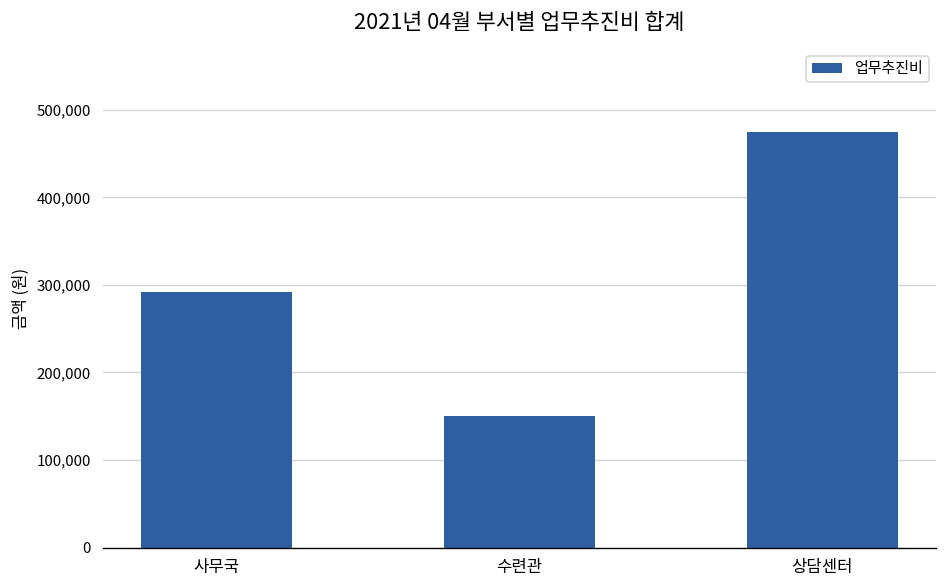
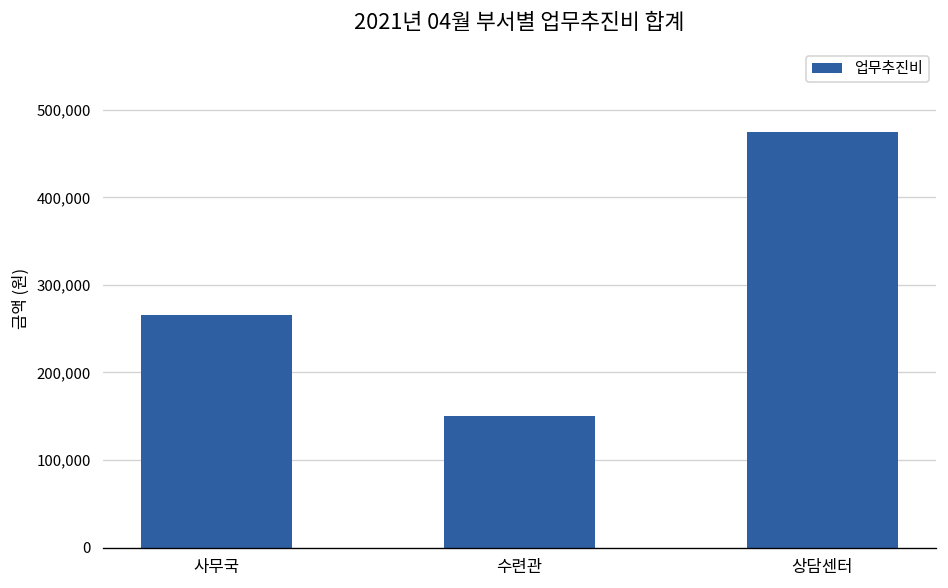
사무국: 290,000 -> 270,000
